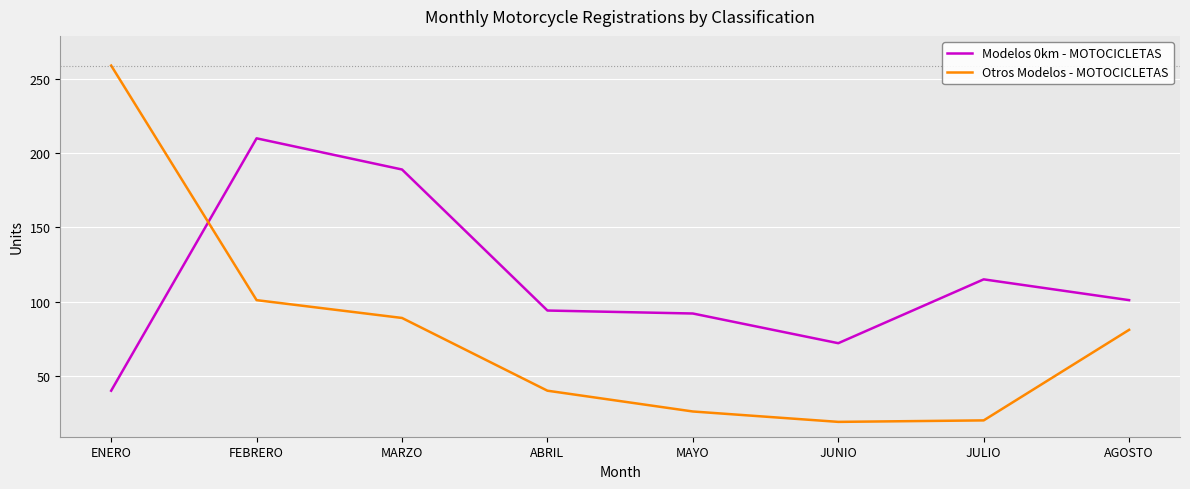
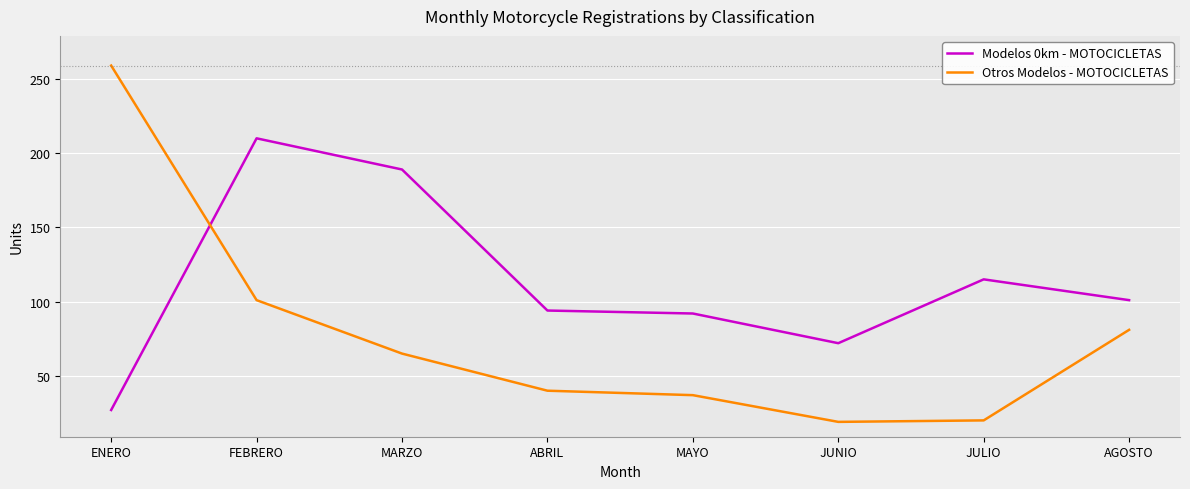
Modelos 0km - MOTOCICLETAS, ENERO: 40 -> 27
Otros Modelos - MOTOCICLETAS, MARZO: 89 -> 65
Otros Modelos - MOTOCICLETAS, MAYO: 26 -> 37
